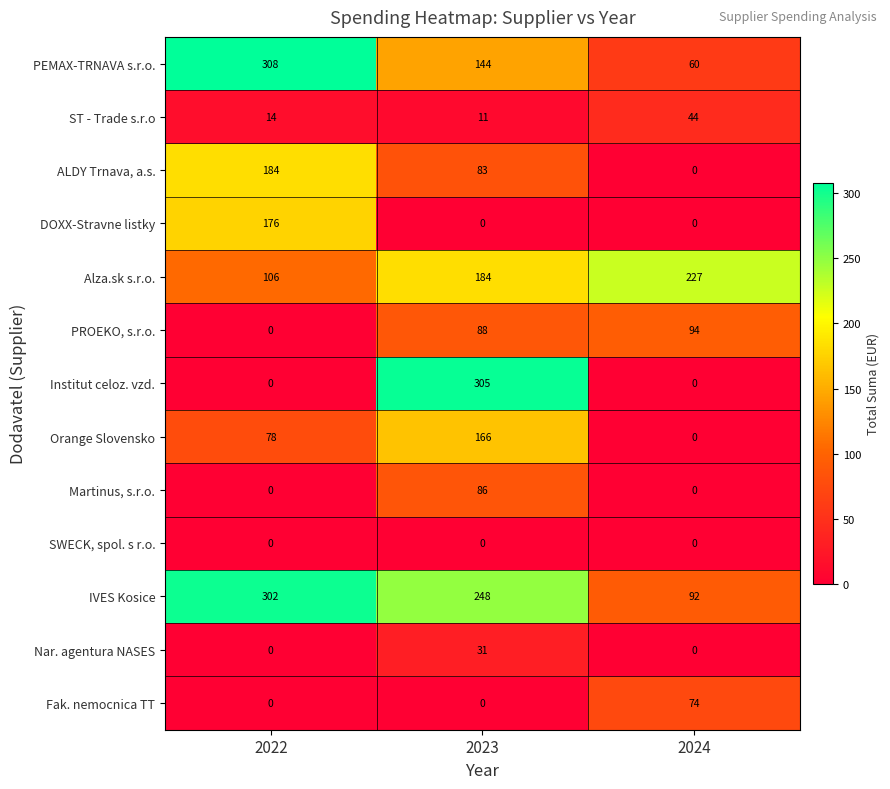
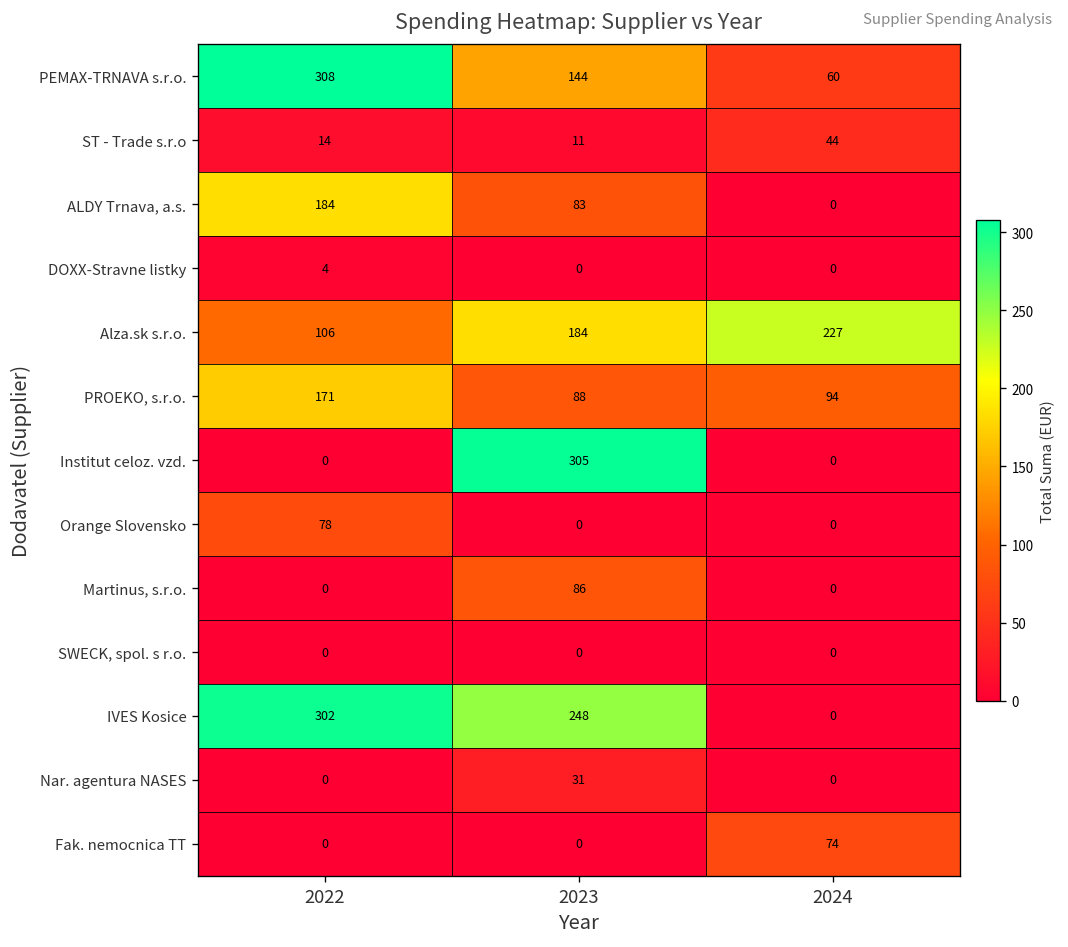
DOXX-Stravne listky, 2022: 176 -> 4
PROEKO, s.r.o., 2022: 0 -> 171
Orange Slovensko, 2023: 166 -> 0
IVES Kosice, 2024: 92 -> 0
